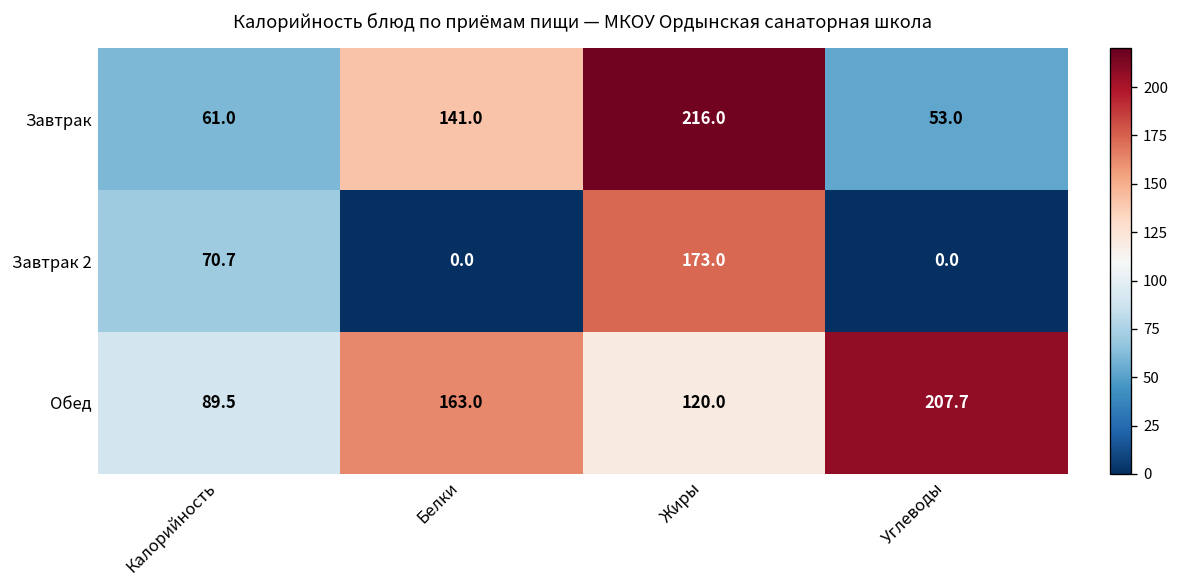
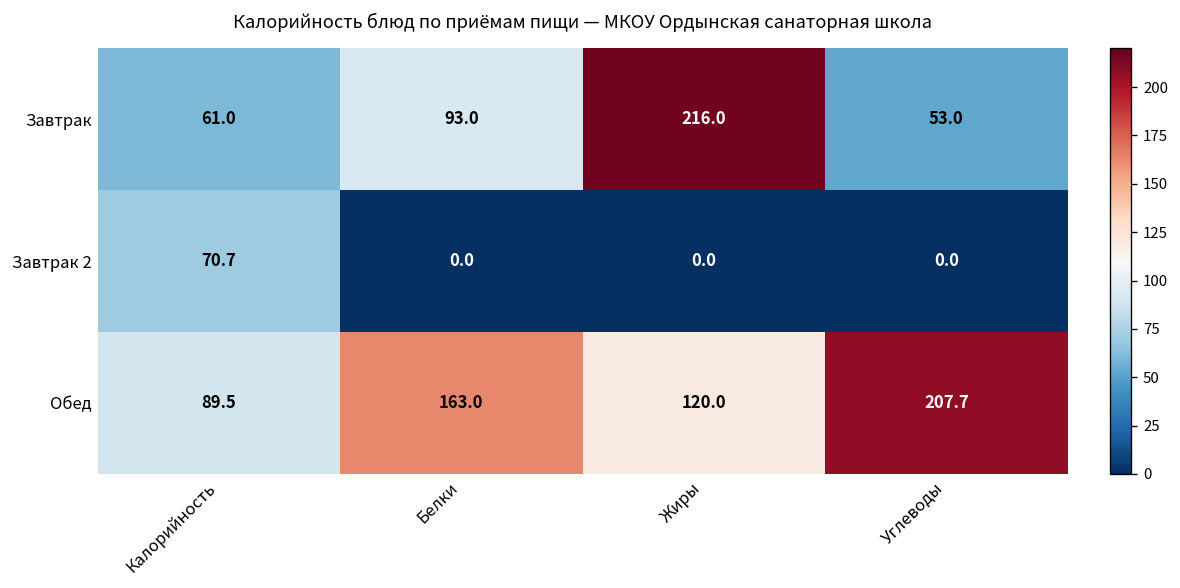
Завтрак, Белки: 141.0 -> 93.0
Завтрак 2, Жиры: 173.0 -> 0.0
